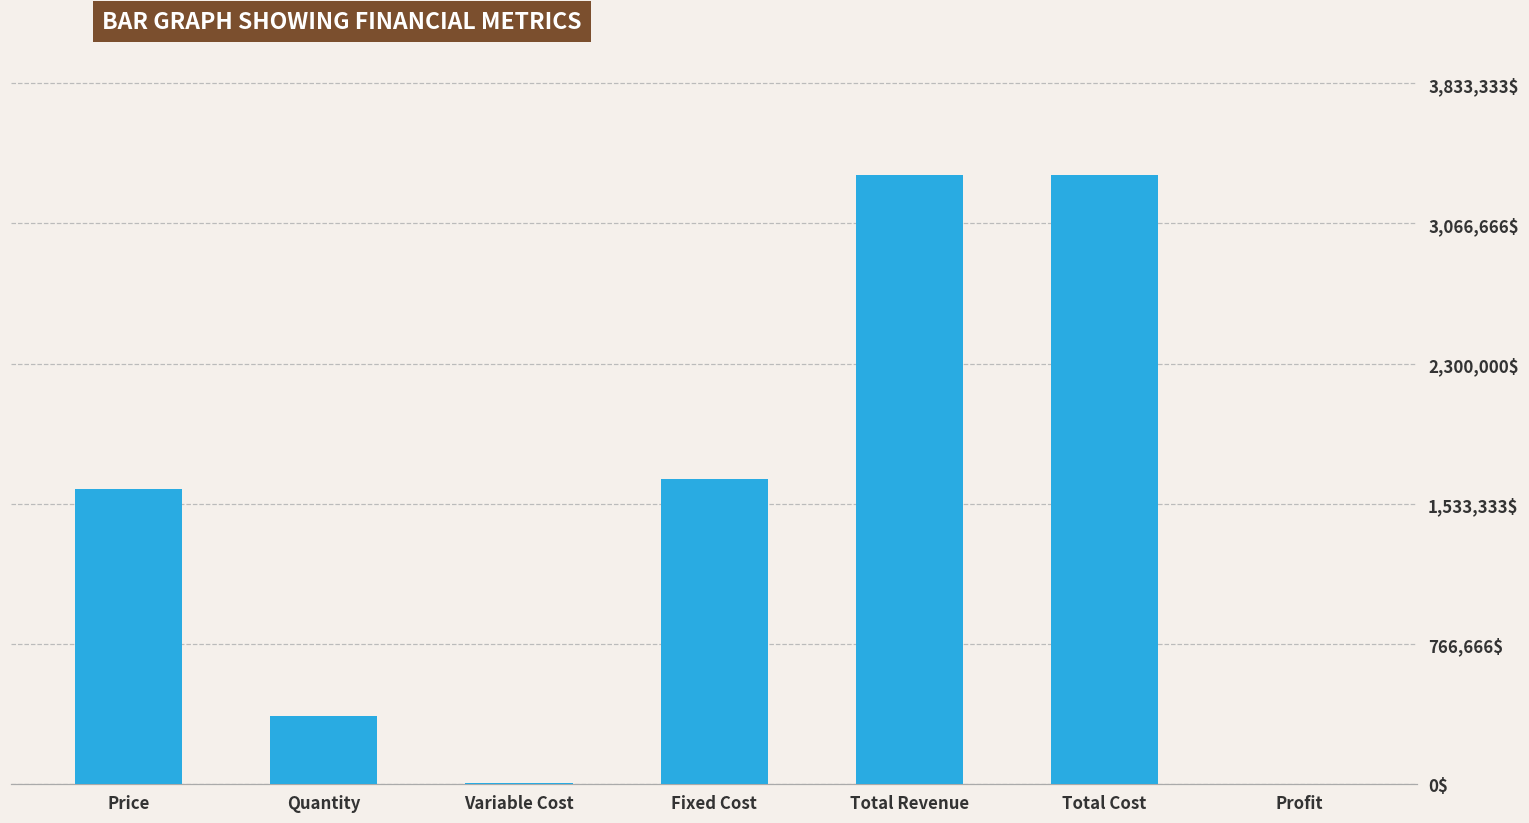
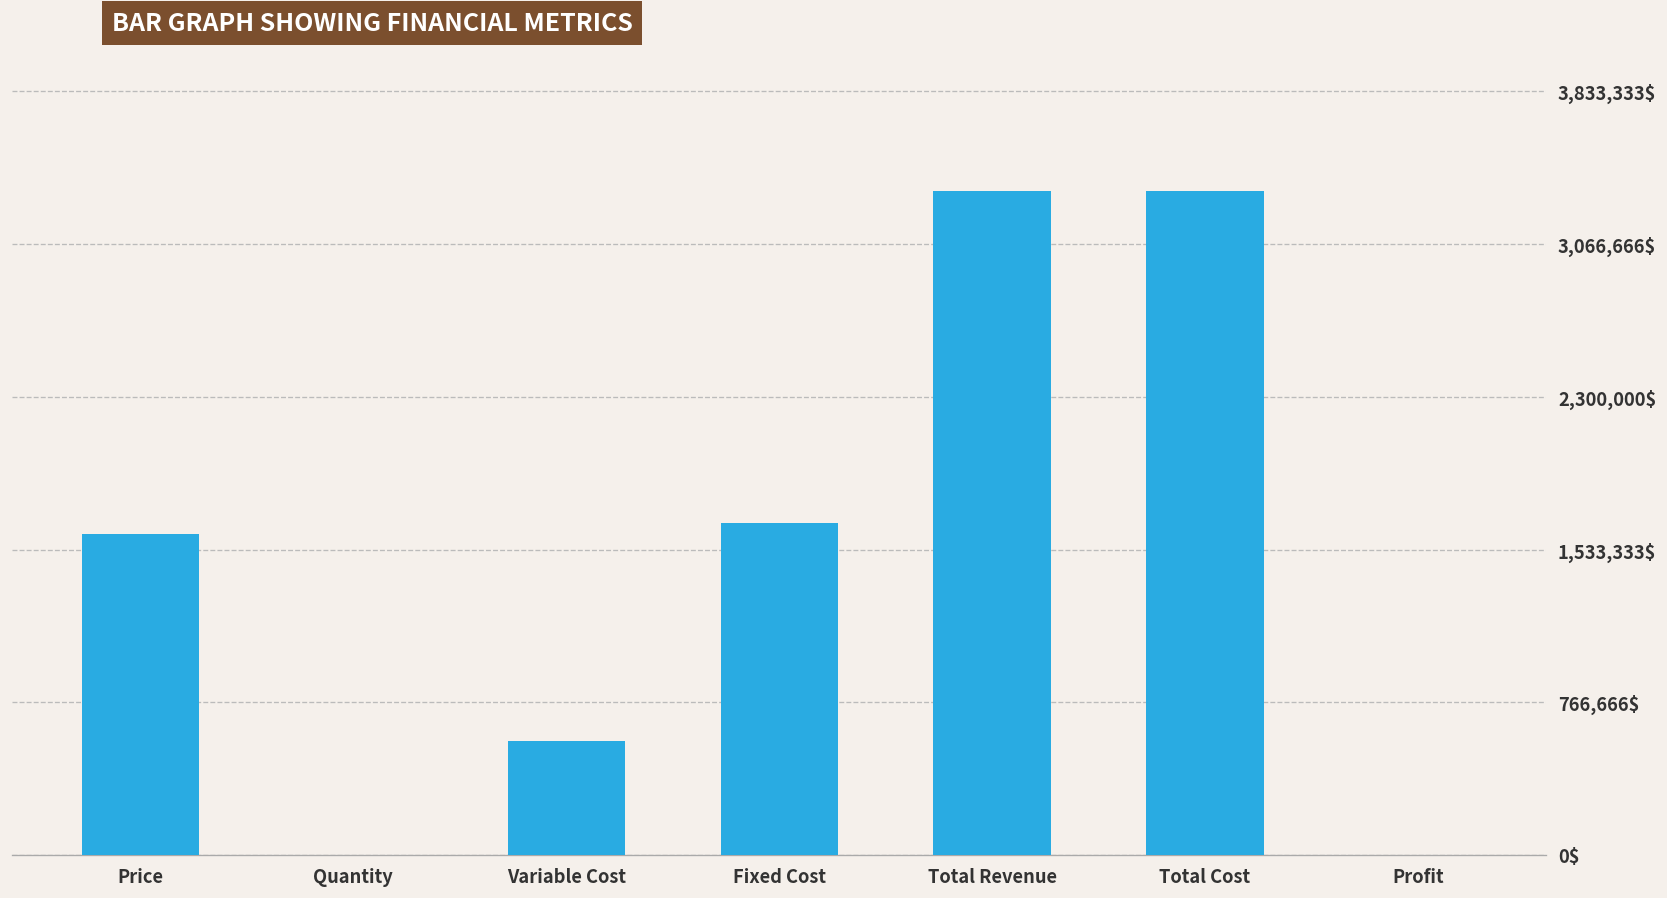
Quantity: 370,000$ -> 0$
Variable Cost: 0$ -> 570,000$
